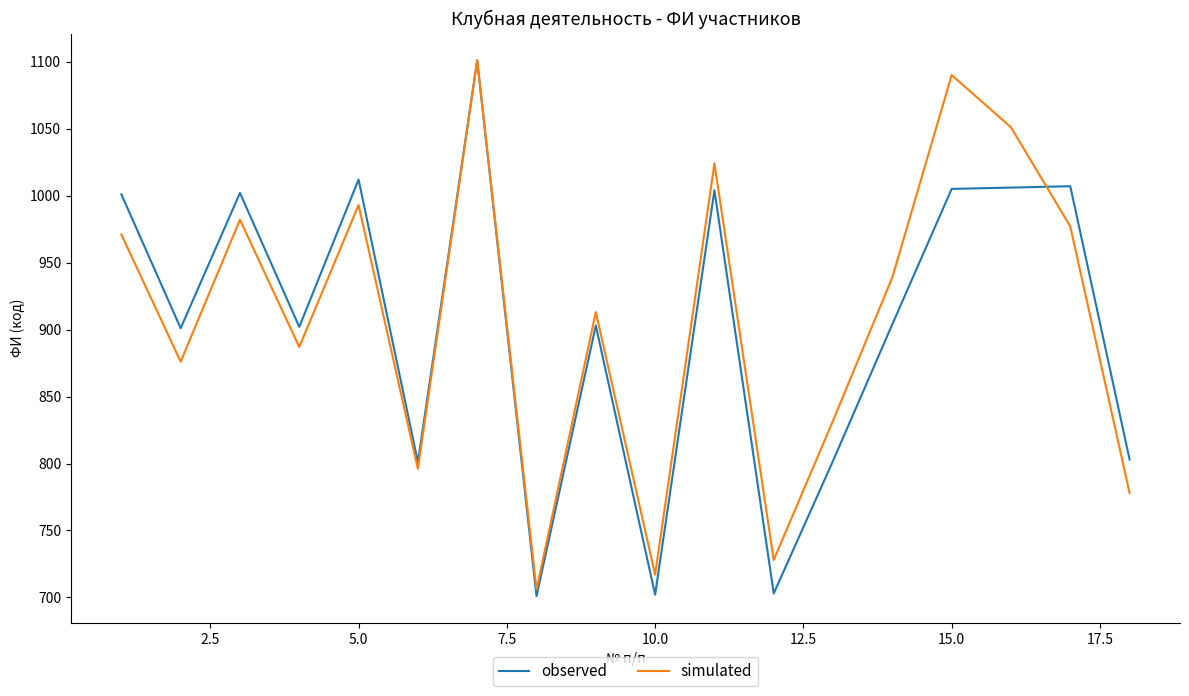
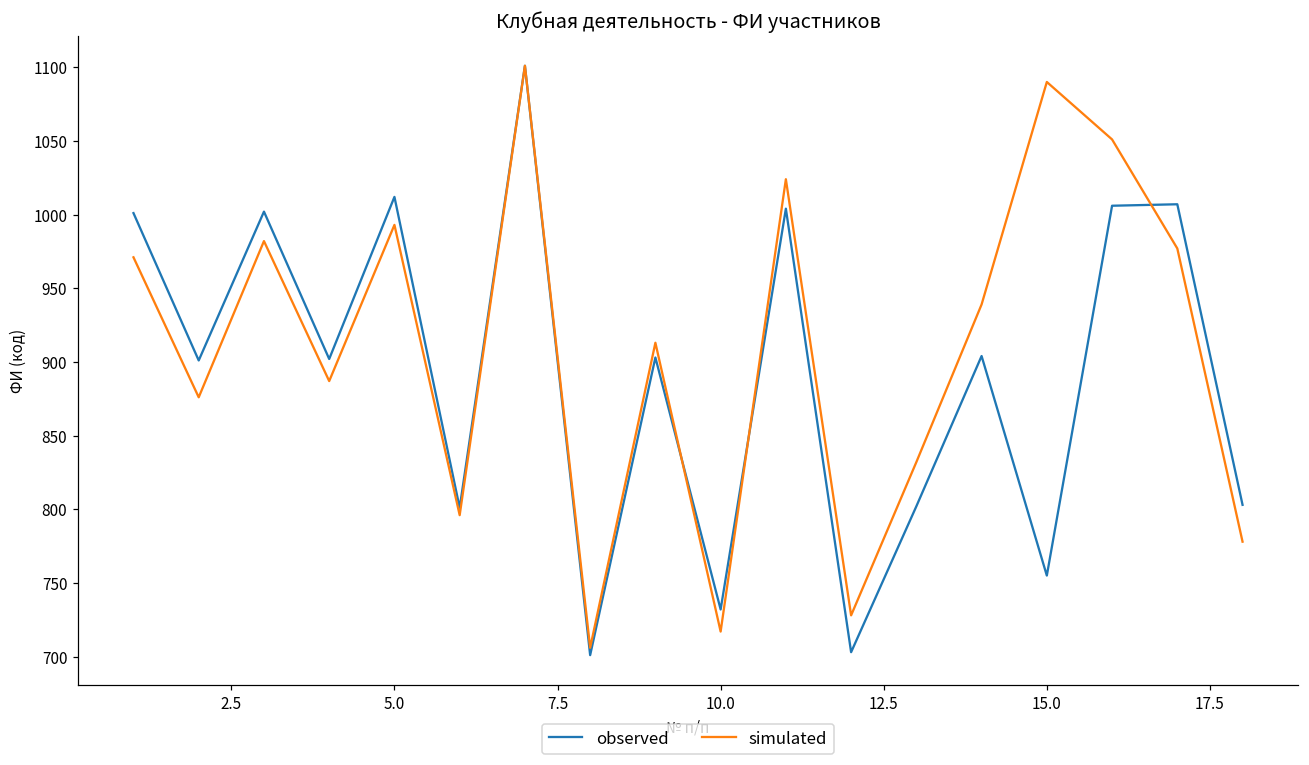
observed, 10.0: 702 -> 732
observed, 15.0: 1005 -> 755
